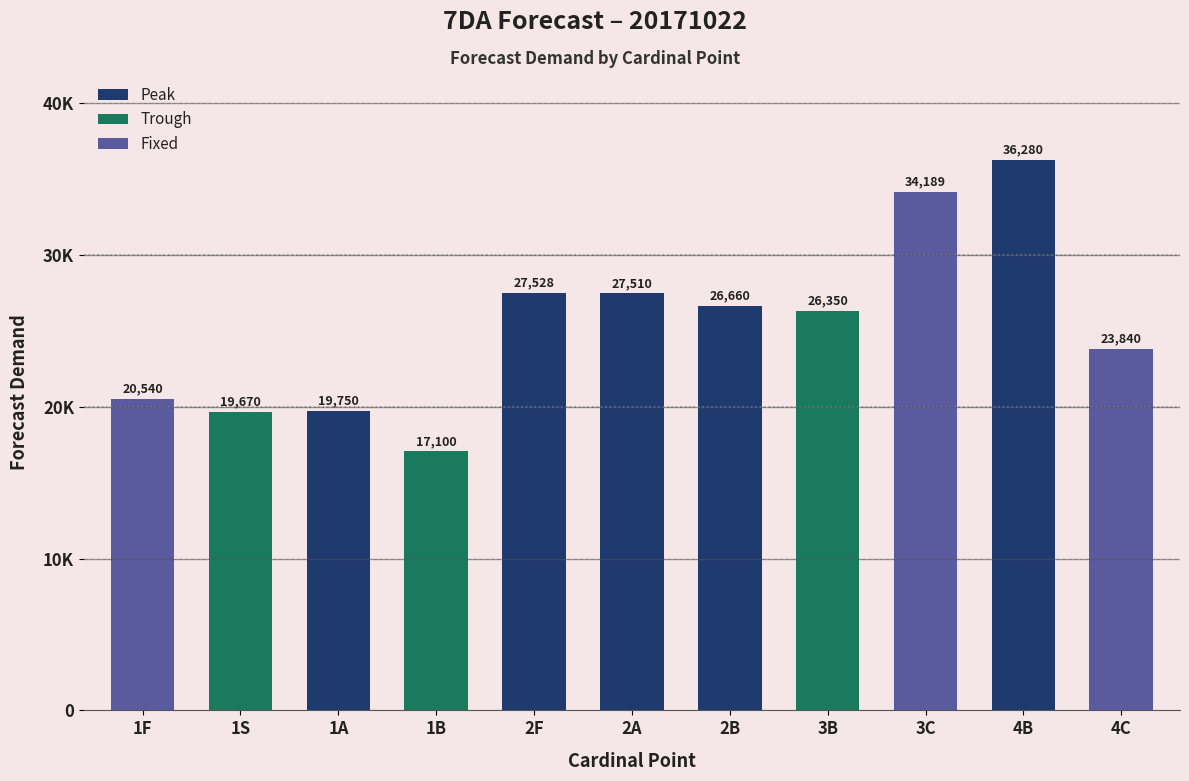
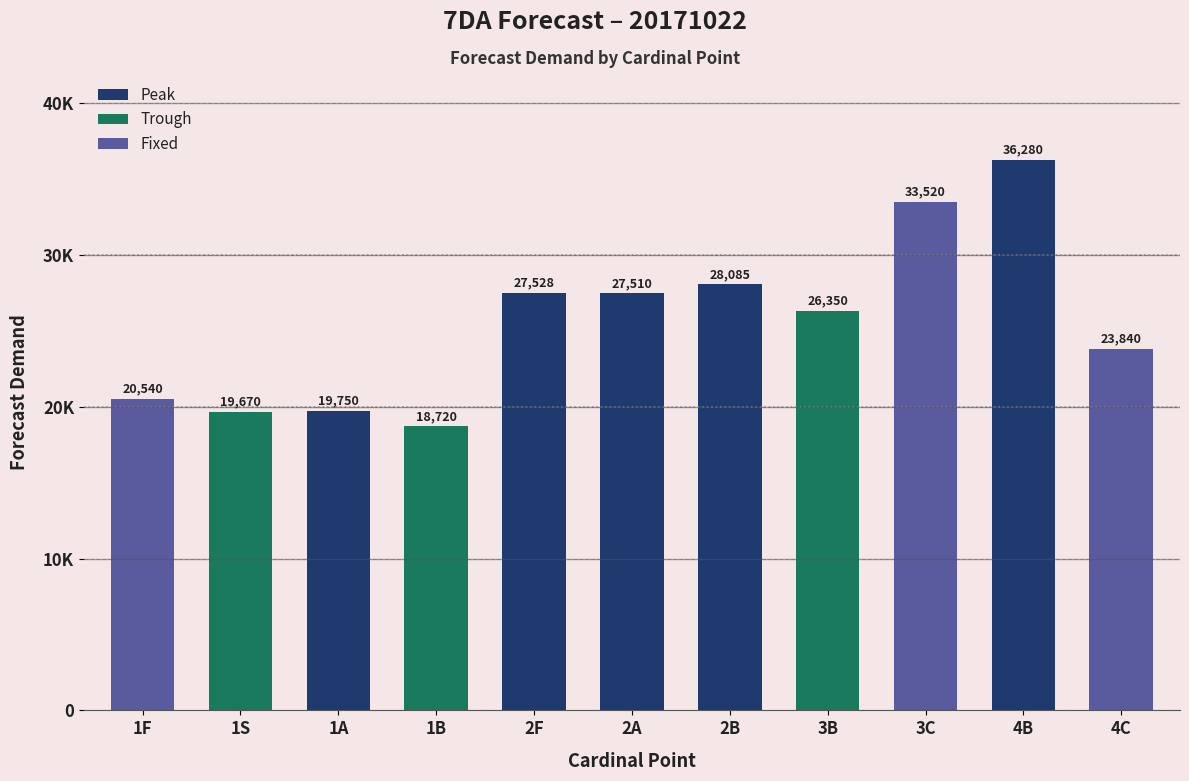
Trough, 1B: 17,100 -> 18,720
Peak, 2B: 26,660 -> 28,085
Fixed, 3C: 34,189 -> 33,520
